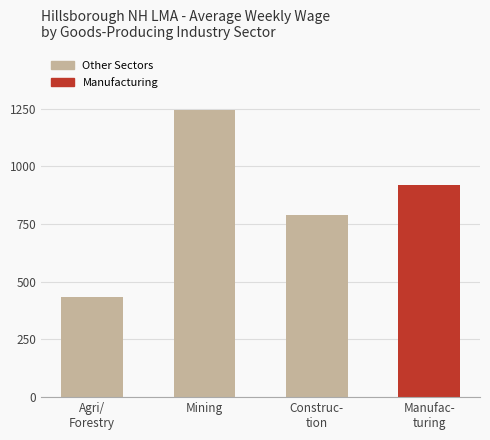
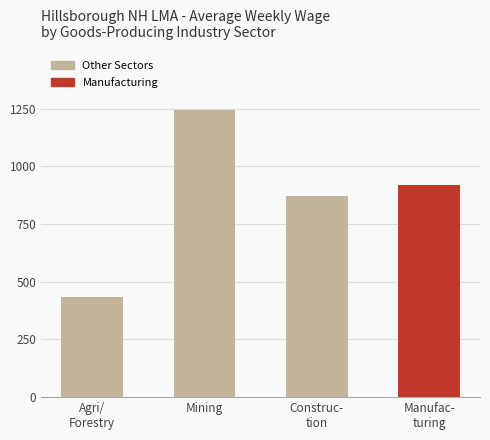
Construc- tion: 790 -> 870
